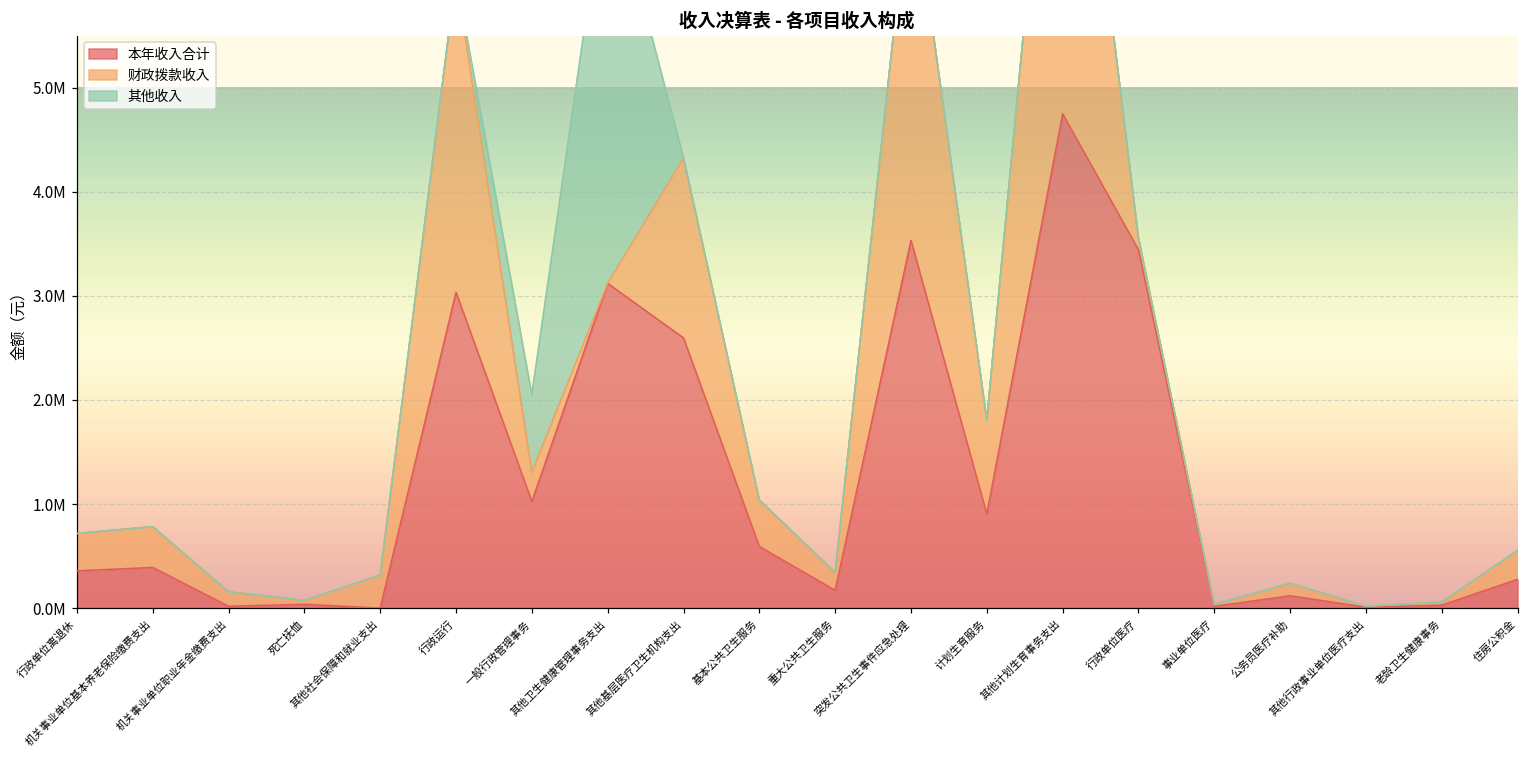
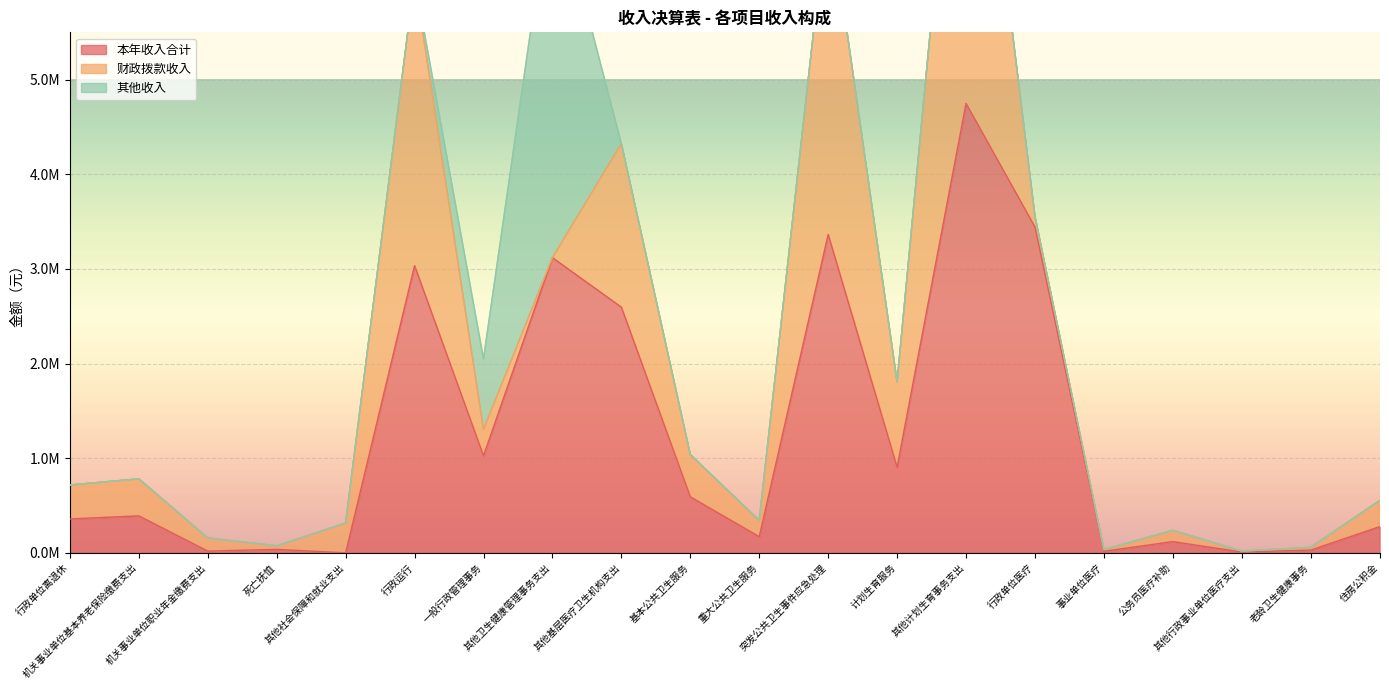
本年收入合计, 突发公共卫生事件应急处理: 3500000 -> 3400000
